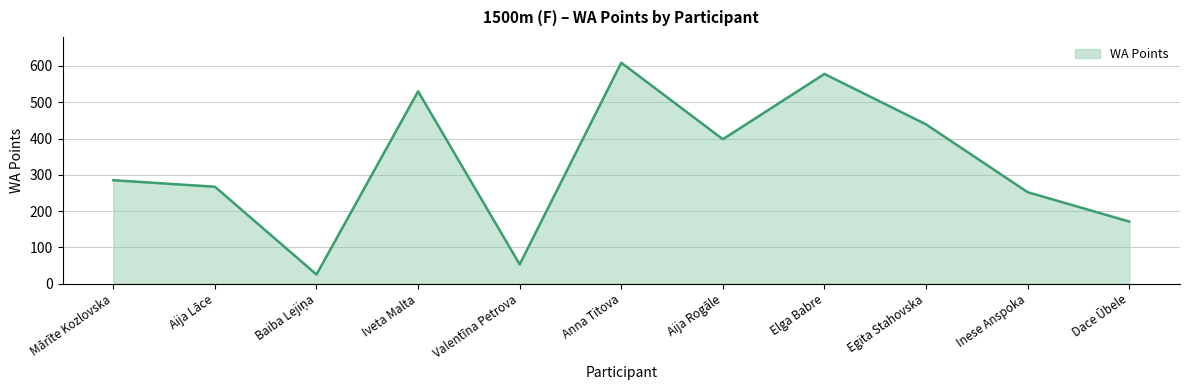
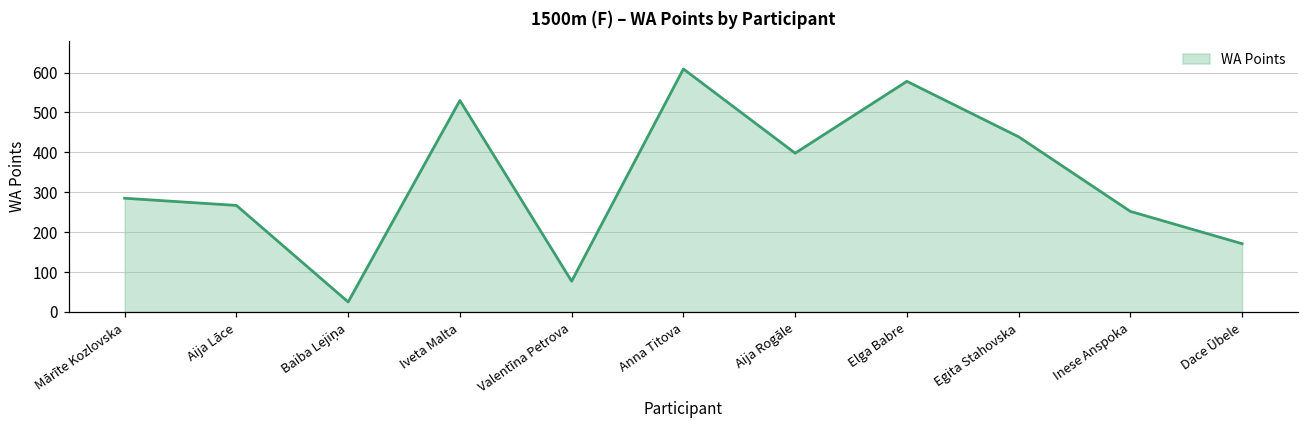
Valentīna Petrova: 50 -> 80
